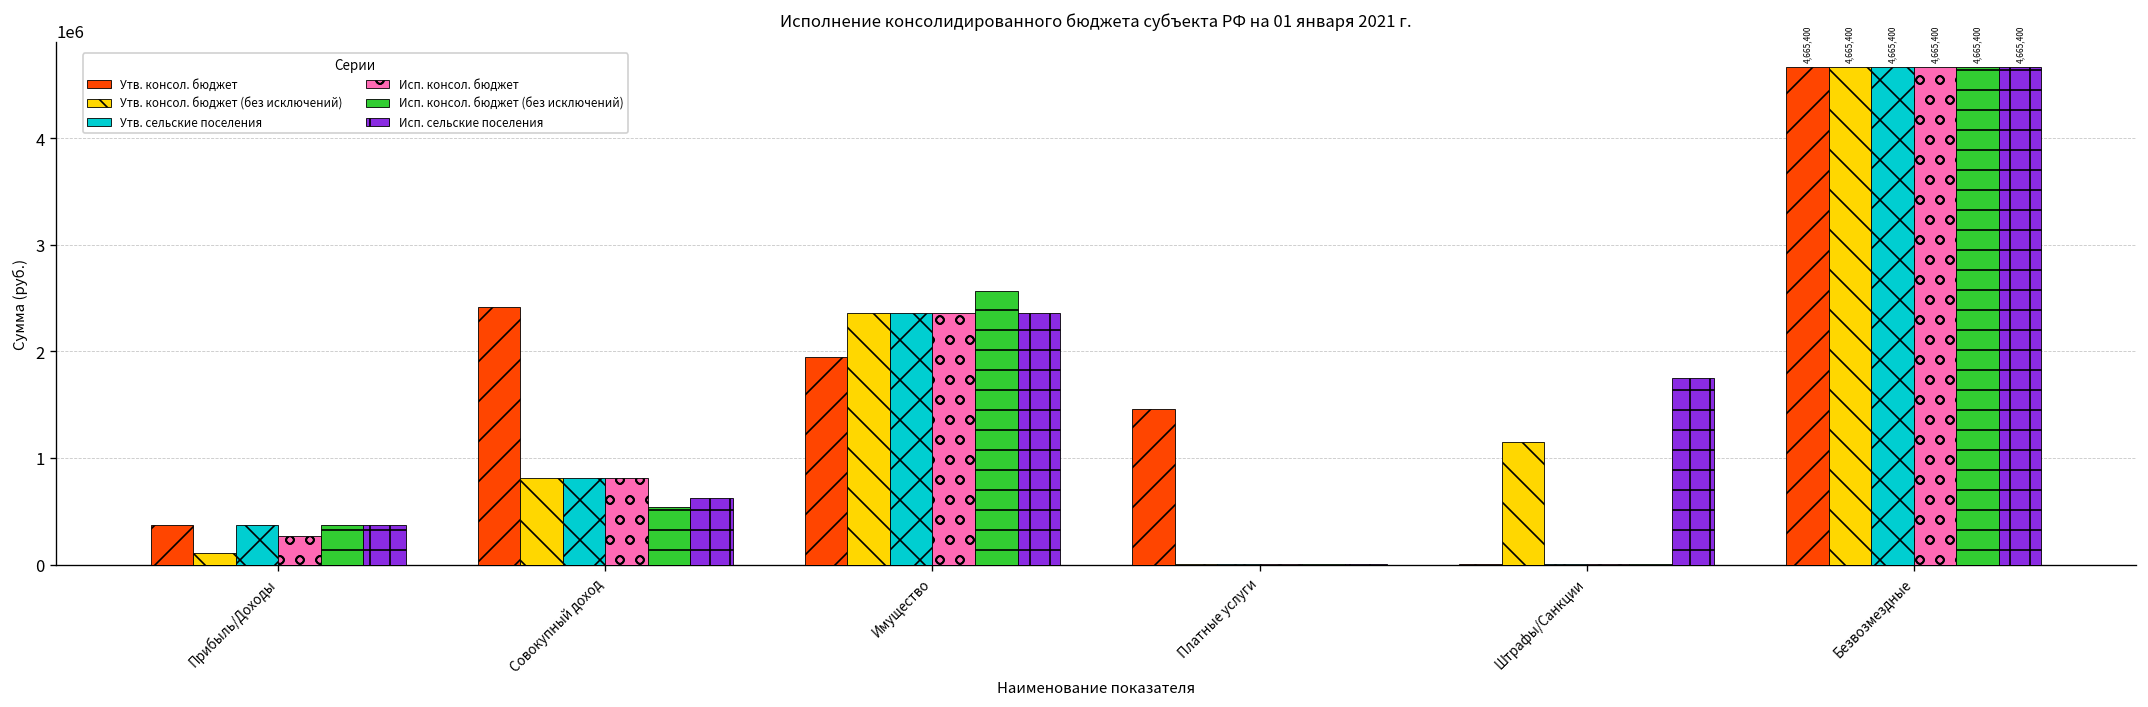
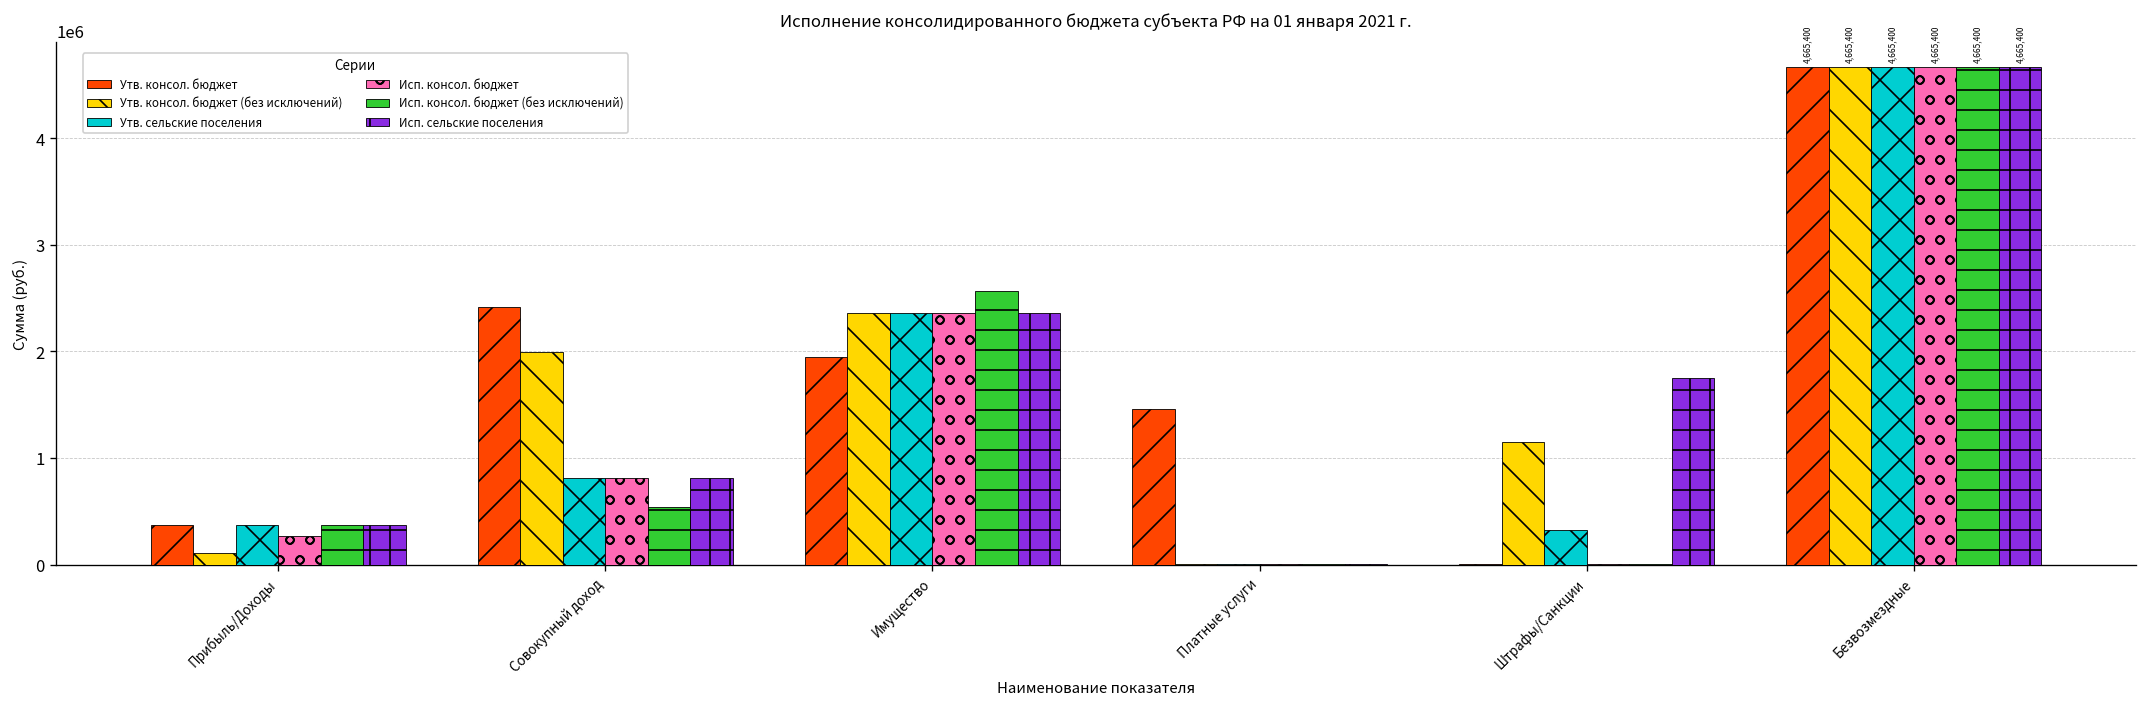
Утв. консол. бюджет (без исключений), Совокупный доход: 800000 -> 2000000
Исп. сельские поселения, Совокупный доход: 600000 -> 800000
Утв. сельские поселения, Штрафы/Санкции: 0 -> 300000
